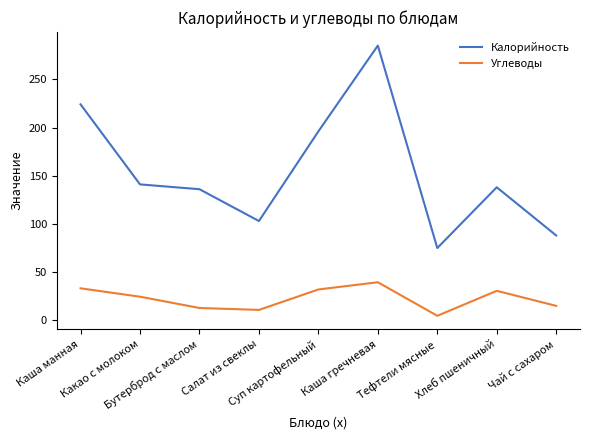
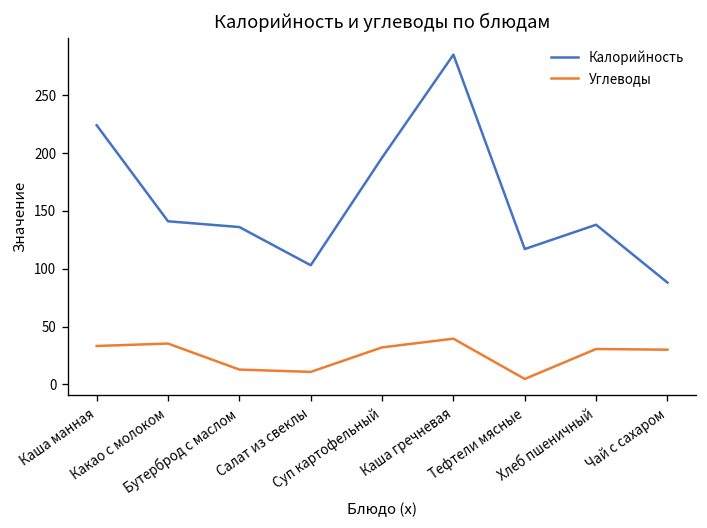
Углеводы, Какао с молоком: 20 -> 40
Калорийность, Тефтели мясные: 80 -> 120
Углеводы, Чай с сахаром: 20 -> 30
